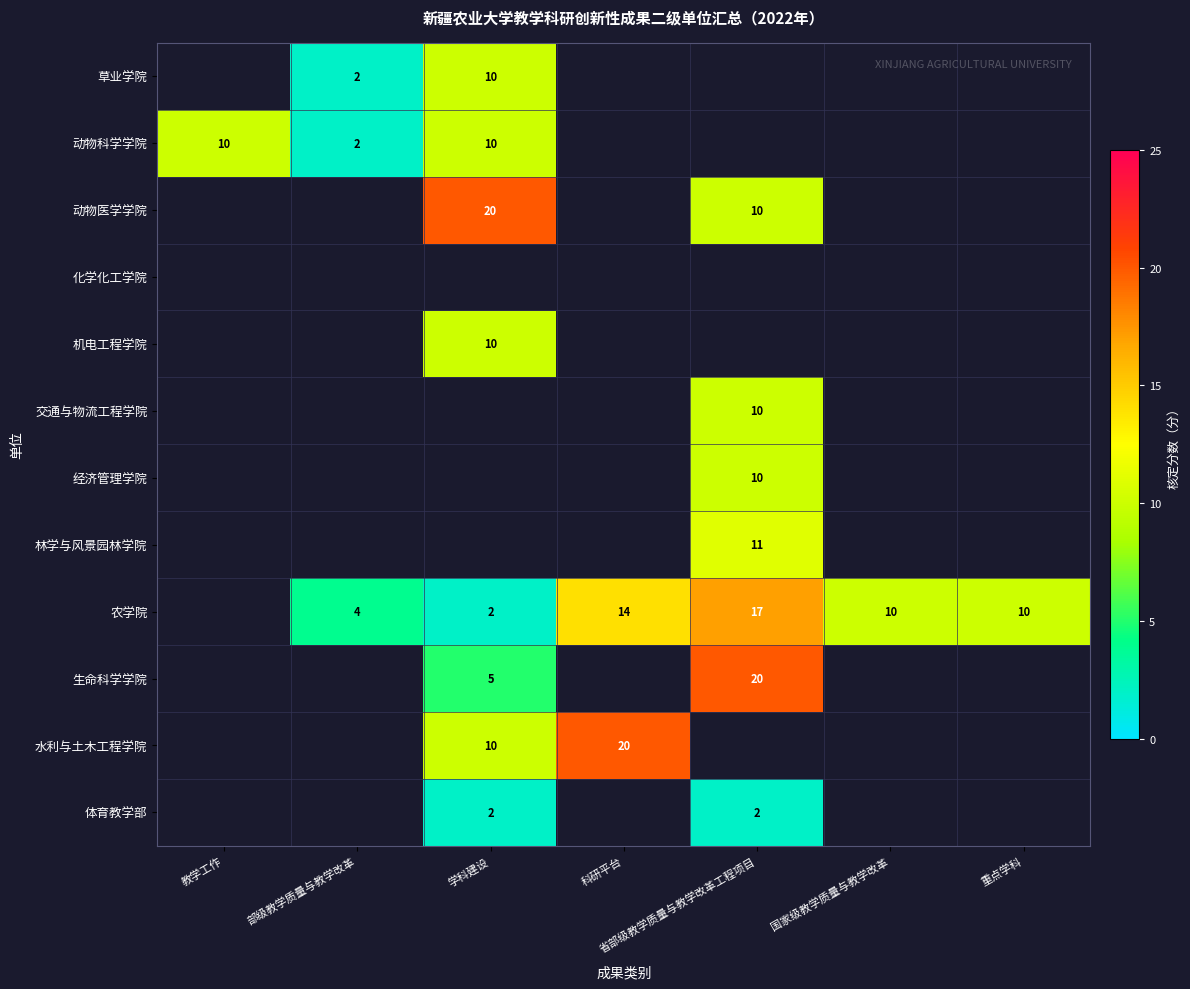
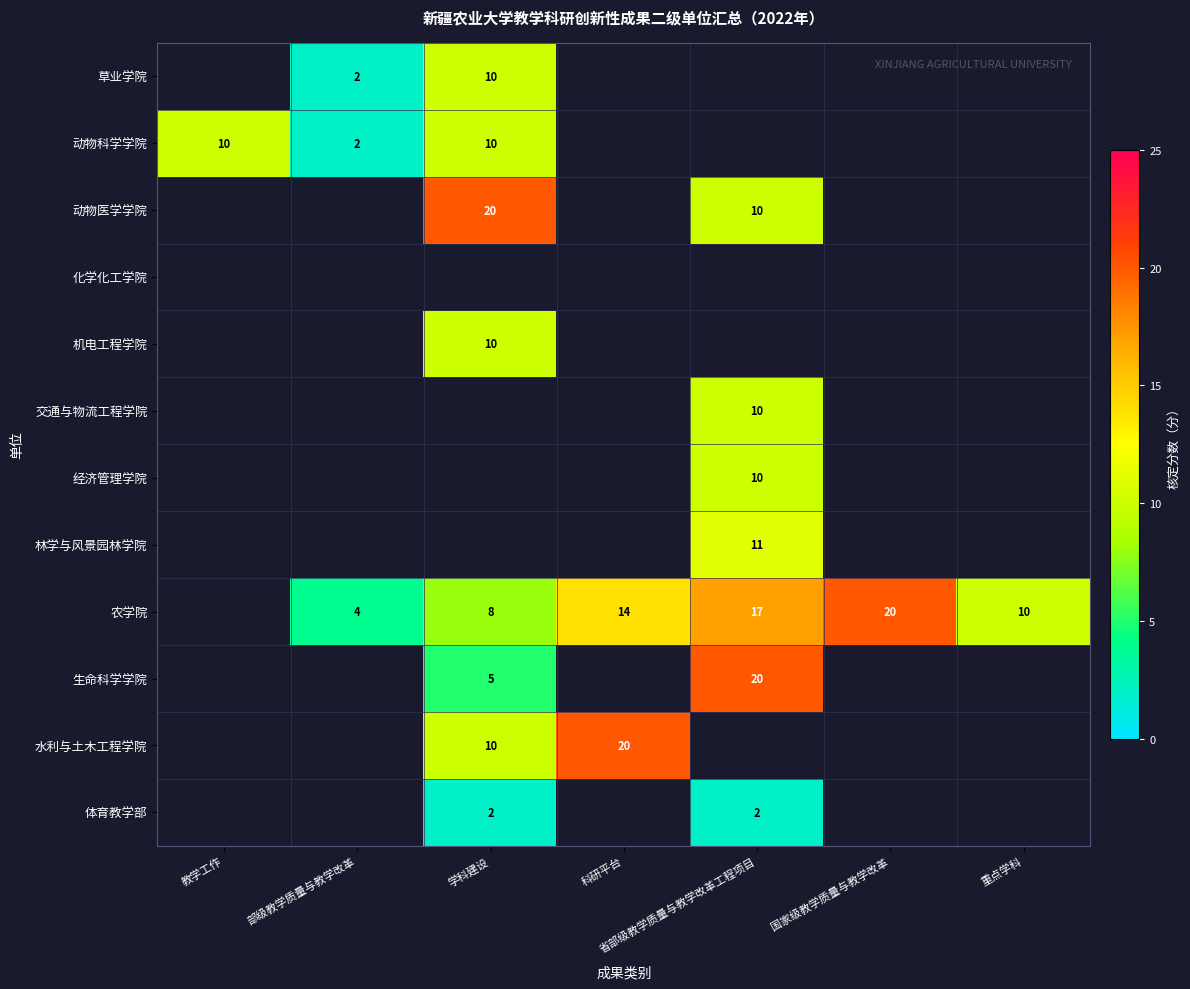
农学院, 学科建设: 2 -> 8
农学院, 国家级教学质量与教学改革: 10 -> 20
